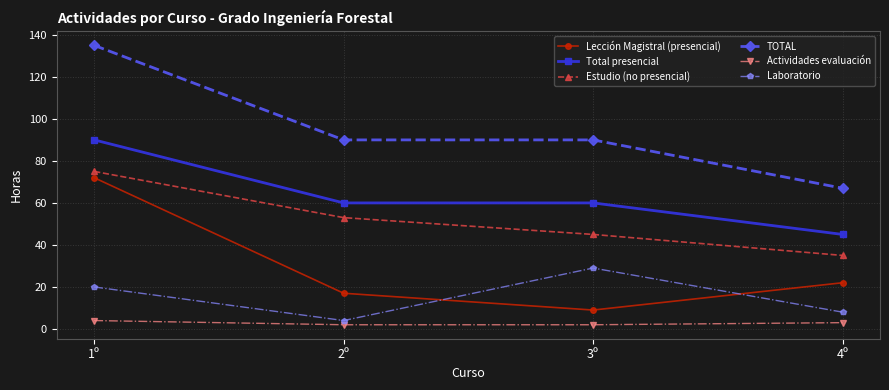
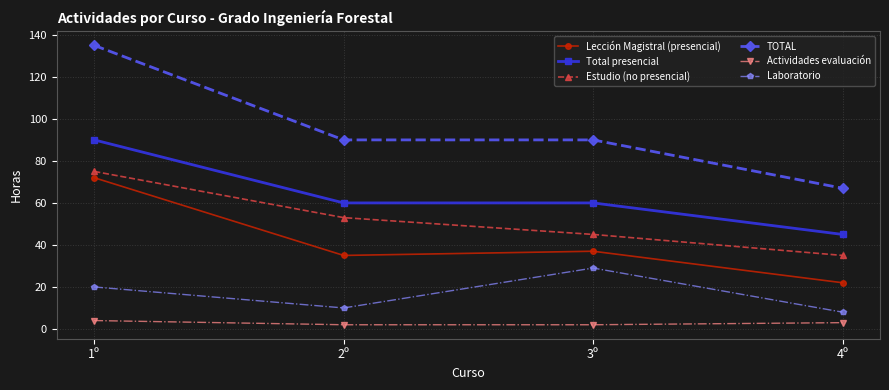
Lección Magistral (presencial), 2º: 17 -> 35
Laboratorio, 2º: 4 -> 10
Lección Magistral (presencial), 3º: 9 -> 37
